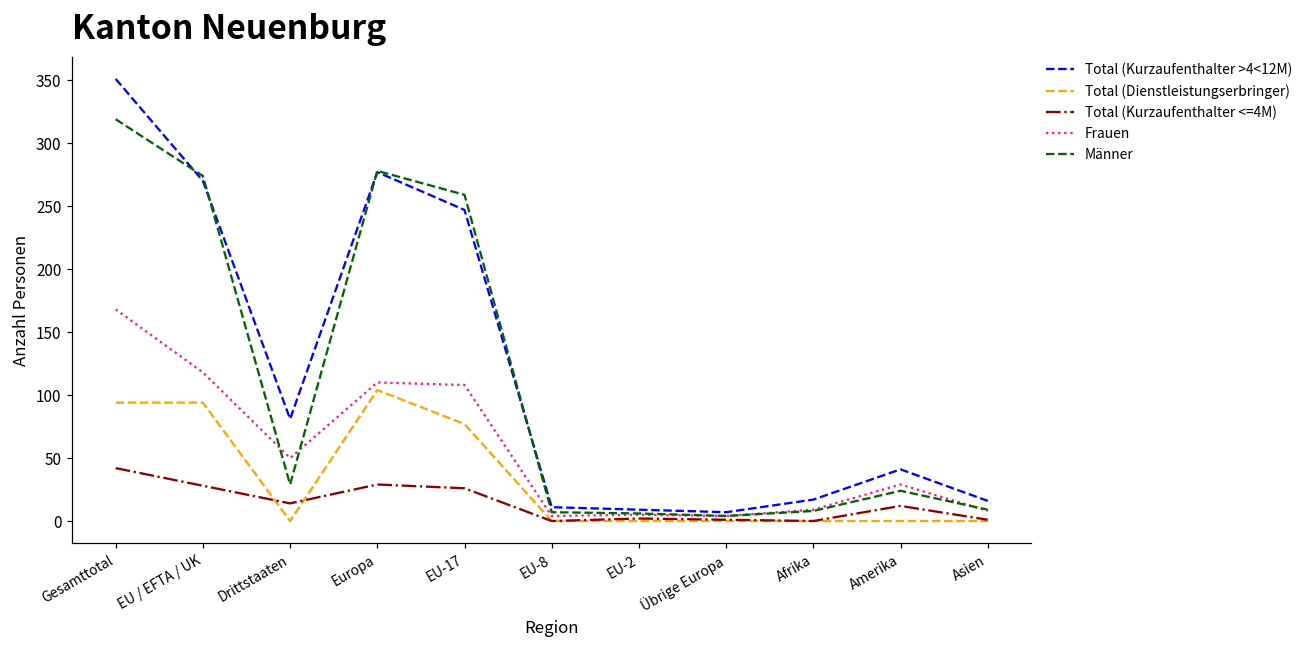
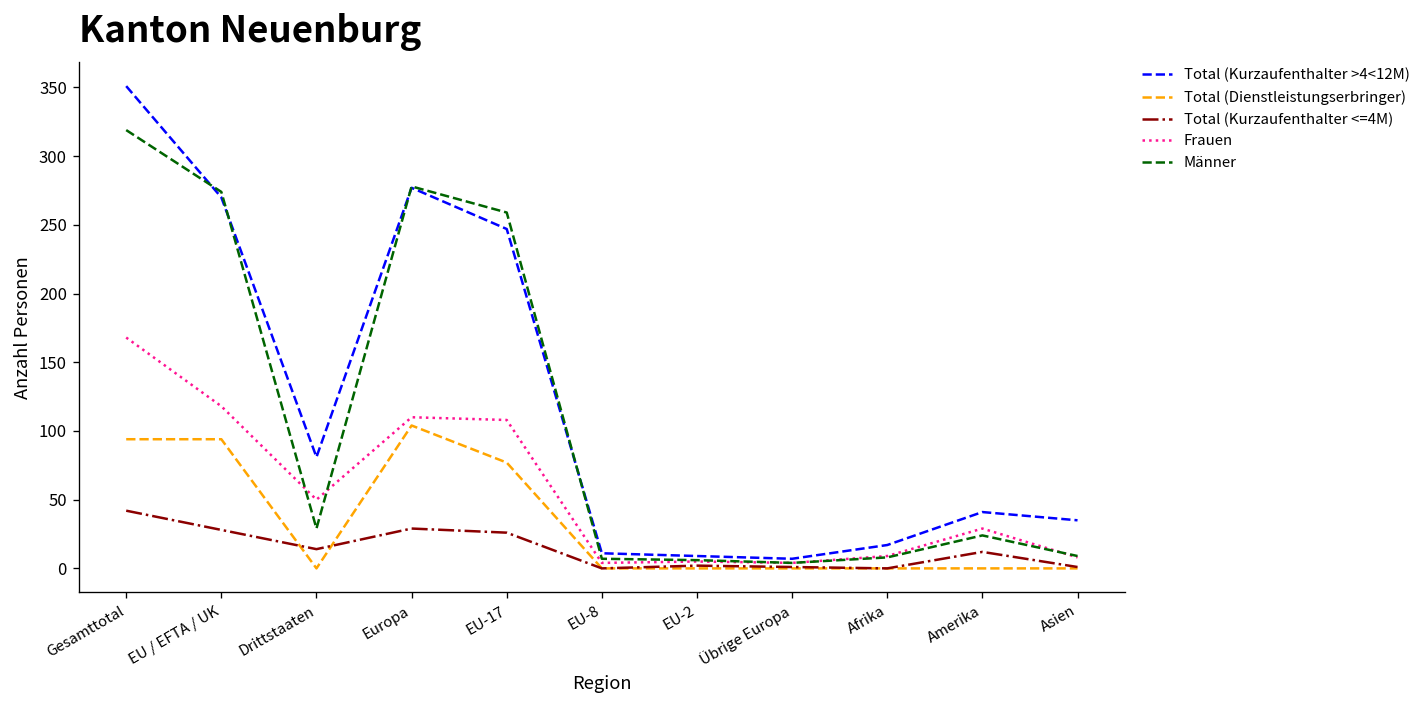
Total (Kurzaufenthalter >4<12M), Asien: 16 -> 35
